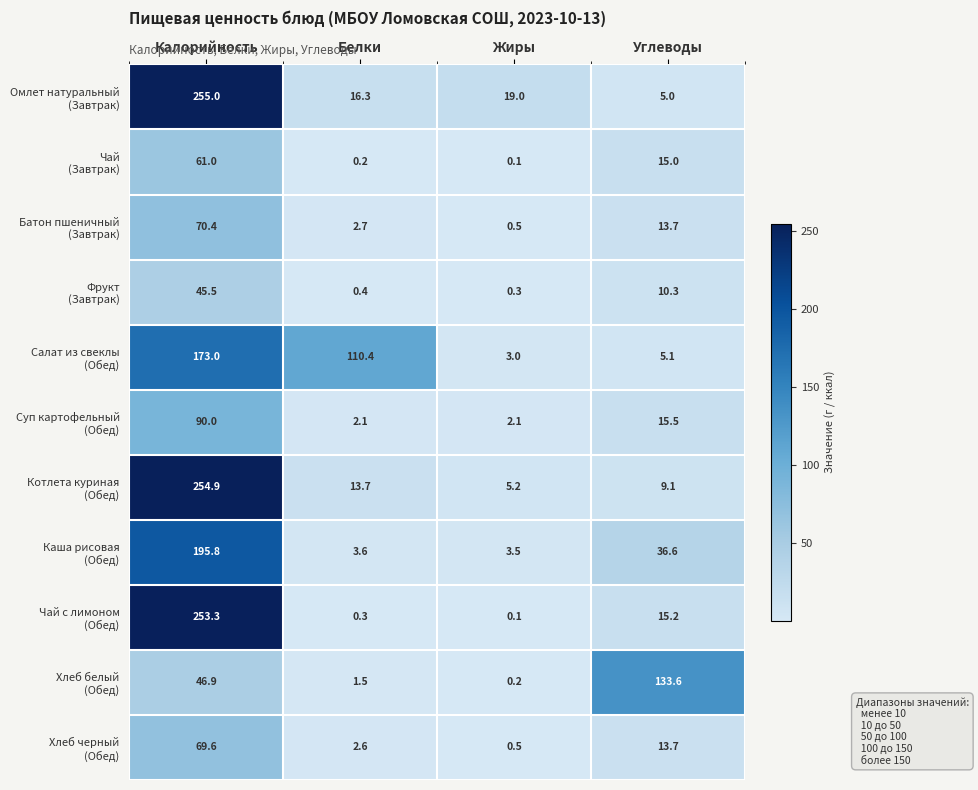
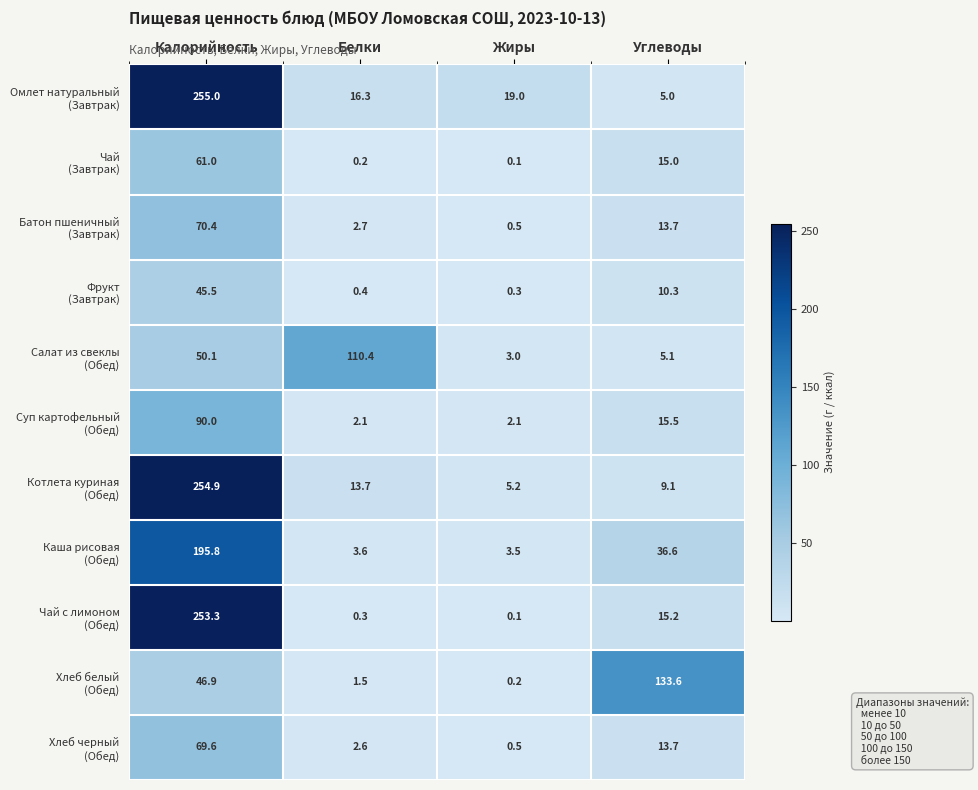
Салат из свеклы (Обед), Калорийность: 173.0 -> 50.1
